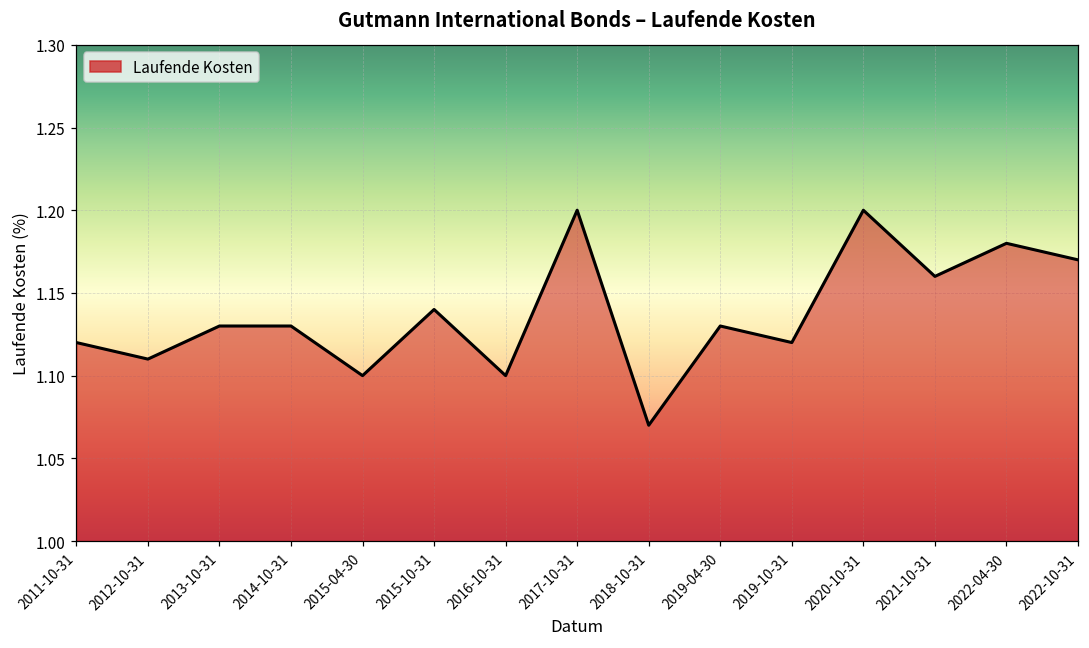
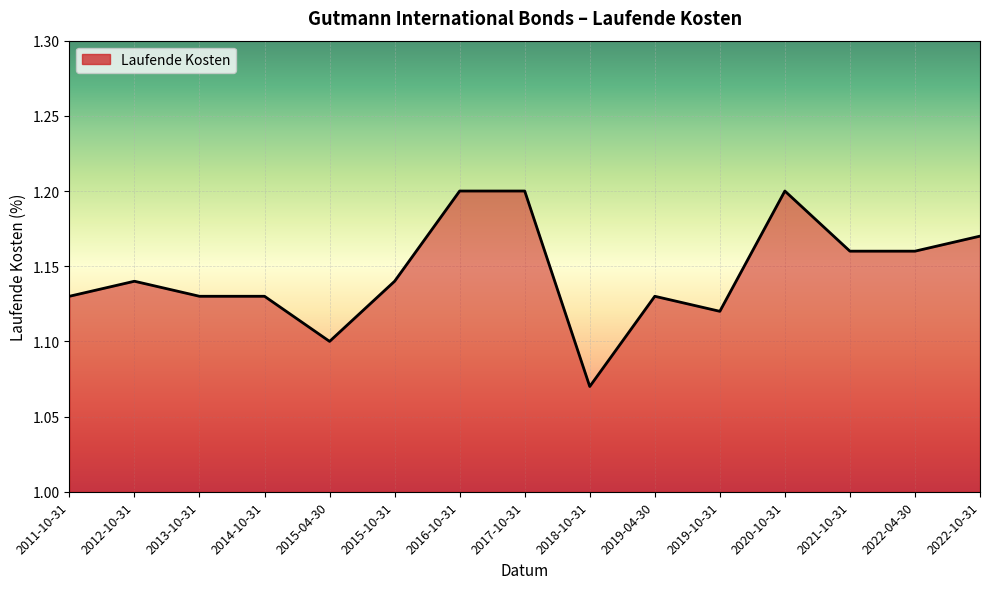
2011-10-31: 1.12 -> 1.13
2012-10-31: 1.11 -> 1.14
2016-10-31: 1.1 -> 1.2
2022-04-30: 1.18 -> 1.16
